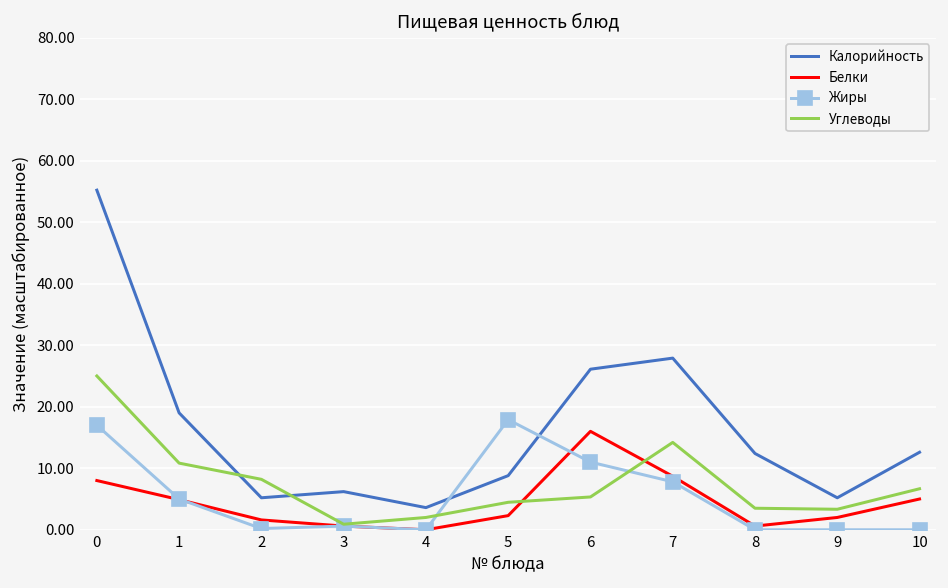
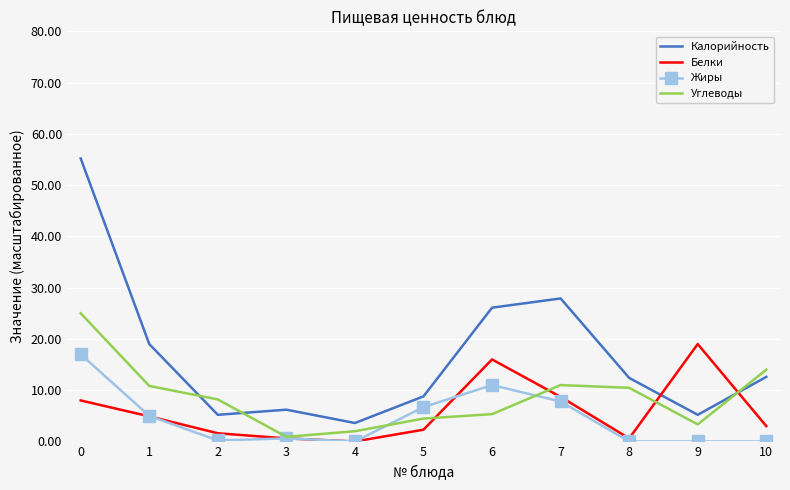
Жиры, 5: 18 -> 7
Углеводы, 7: 14 -> 11
Углеводы, 8: 4 -> 10
Белки, 9: 2 -> 19
Белки, 10: 5 -> 3
Углеводы, 10: 7 -> 14
